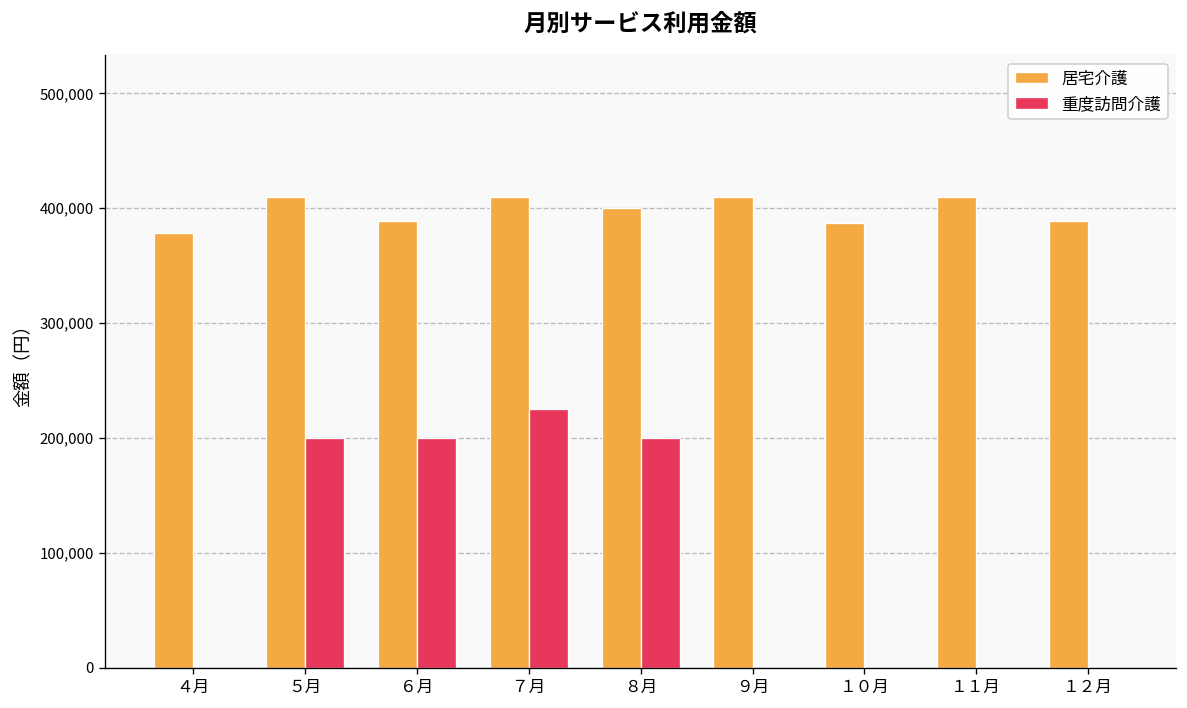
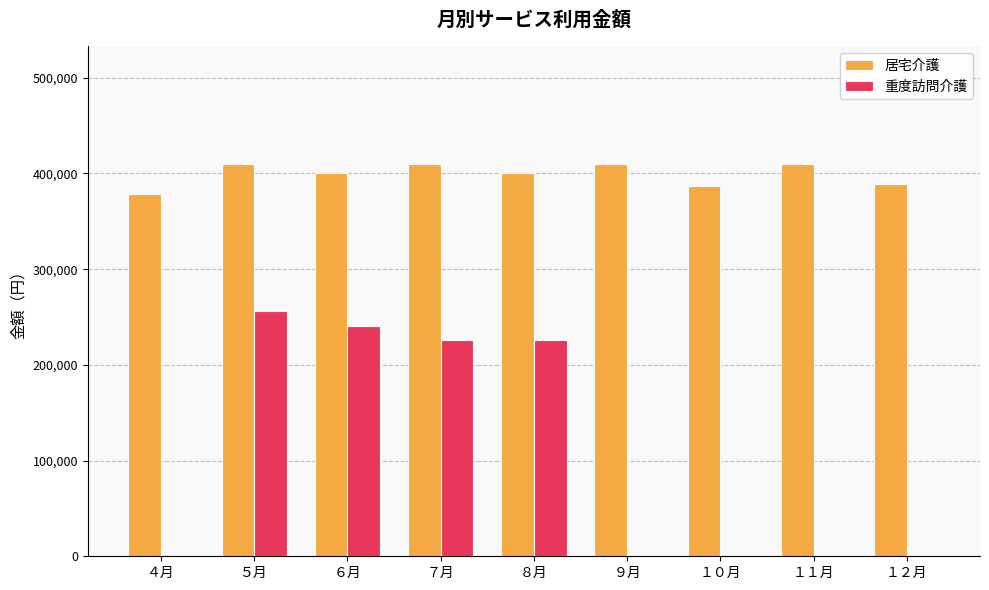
重度訪問介護, ５月: 200,000 -> 260,000
居宅介護, ６月: 390,000 -> 400,000
重度訪問介護, ６月: 200,000 -> 240,000
重度訪問介護, ８月: 200,000 -> 230,000
